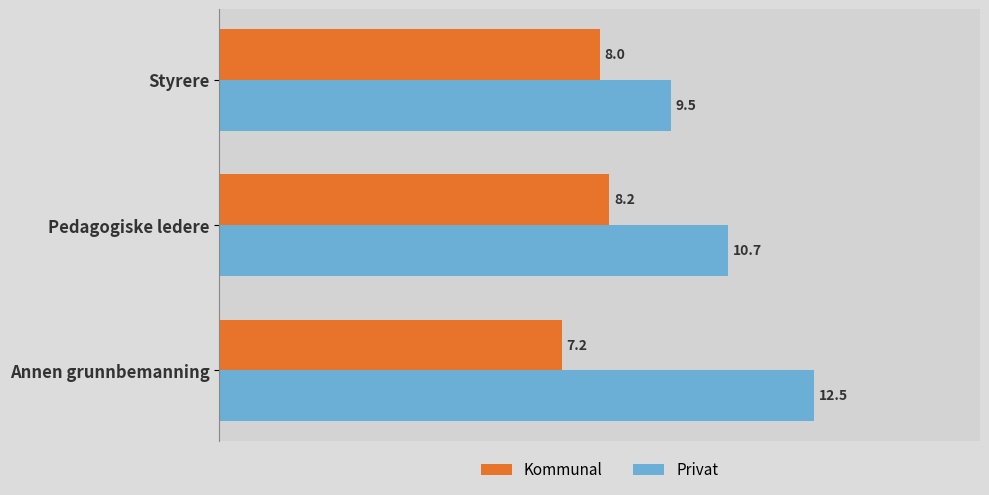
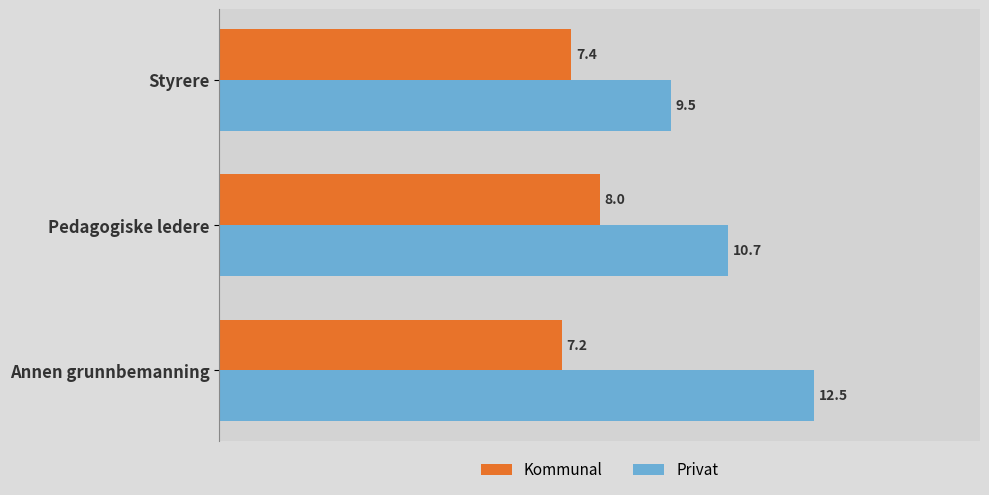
Kommunal, Styrere: 8.0 -> 7.4
Kommunal, Pedagogiske ledere: 8.2 -> 8.0
